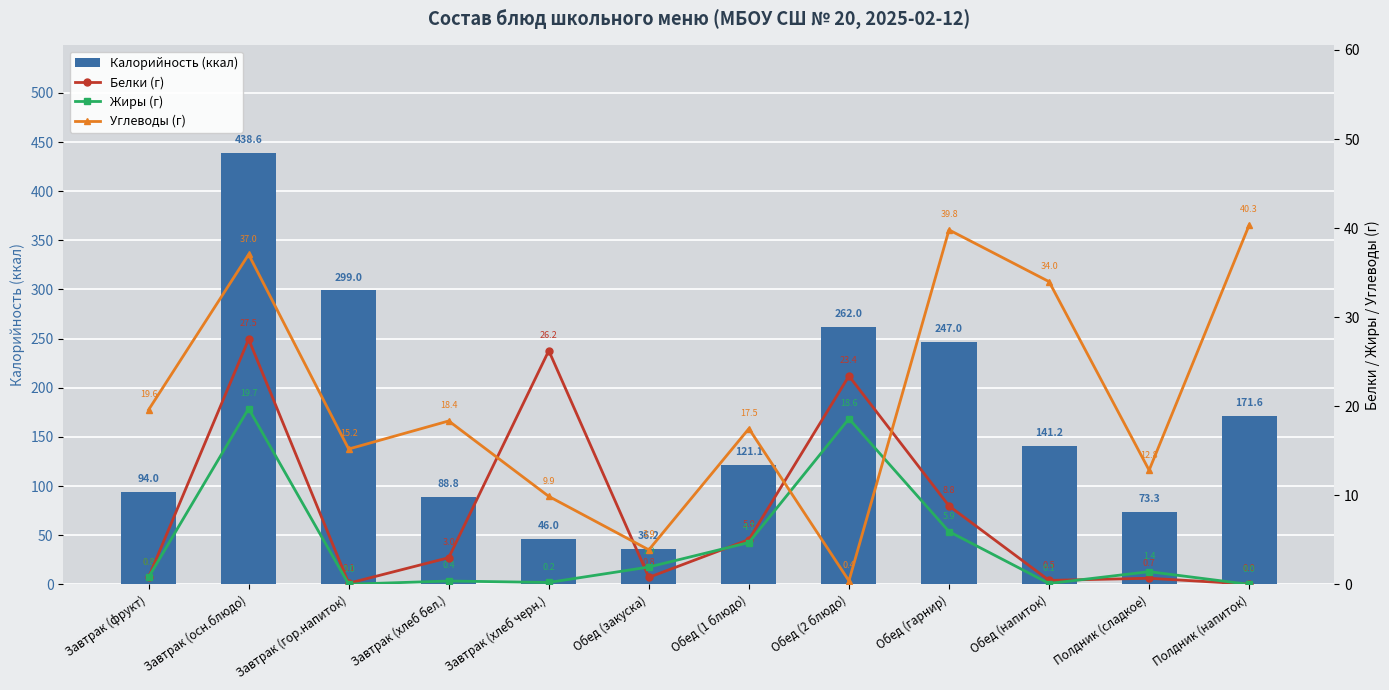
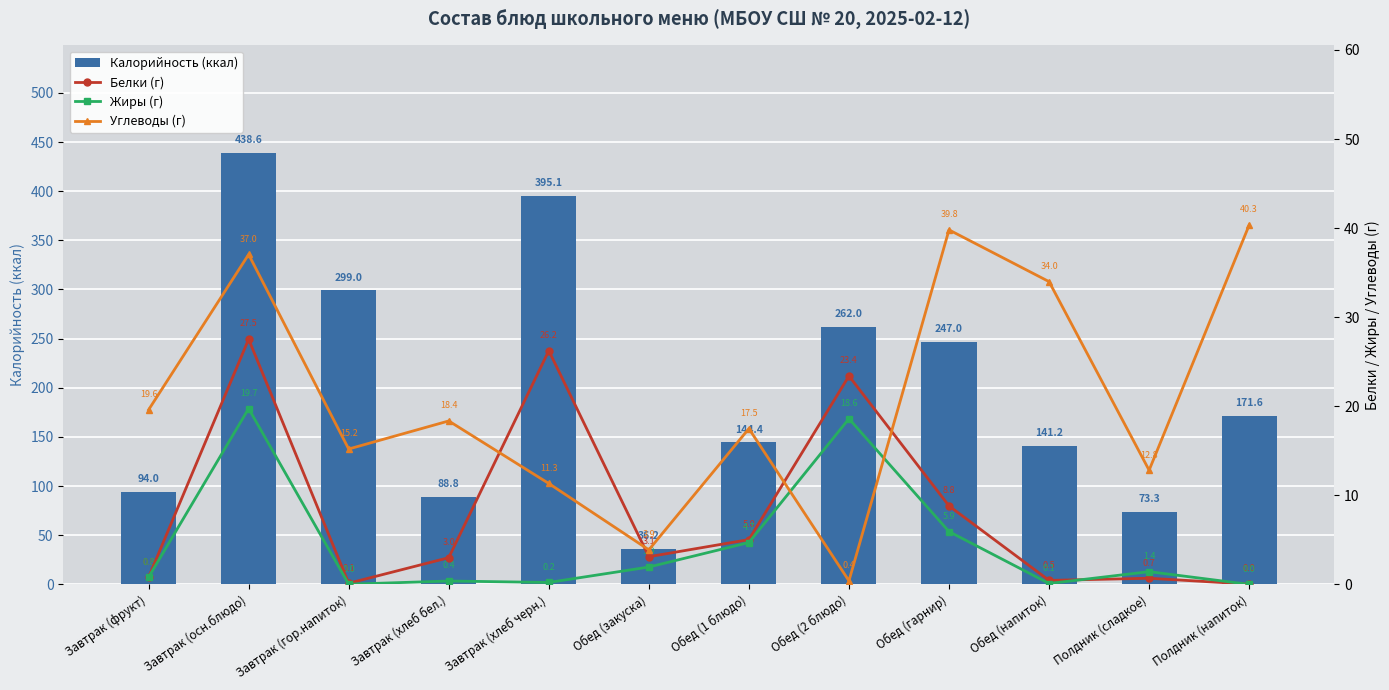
Калорийность (ккал), Завтрак (хлеб черн.): 46.0 -> 395.1
Калорийность (ккал), Обед (1 блюдо): 121.1 -> 144.4
Углеводы (г), Завтрак (хлеб черн.): 9.9 -> 11.3
Белки (г), Обед (закуска): 0.8 -> 3.1
